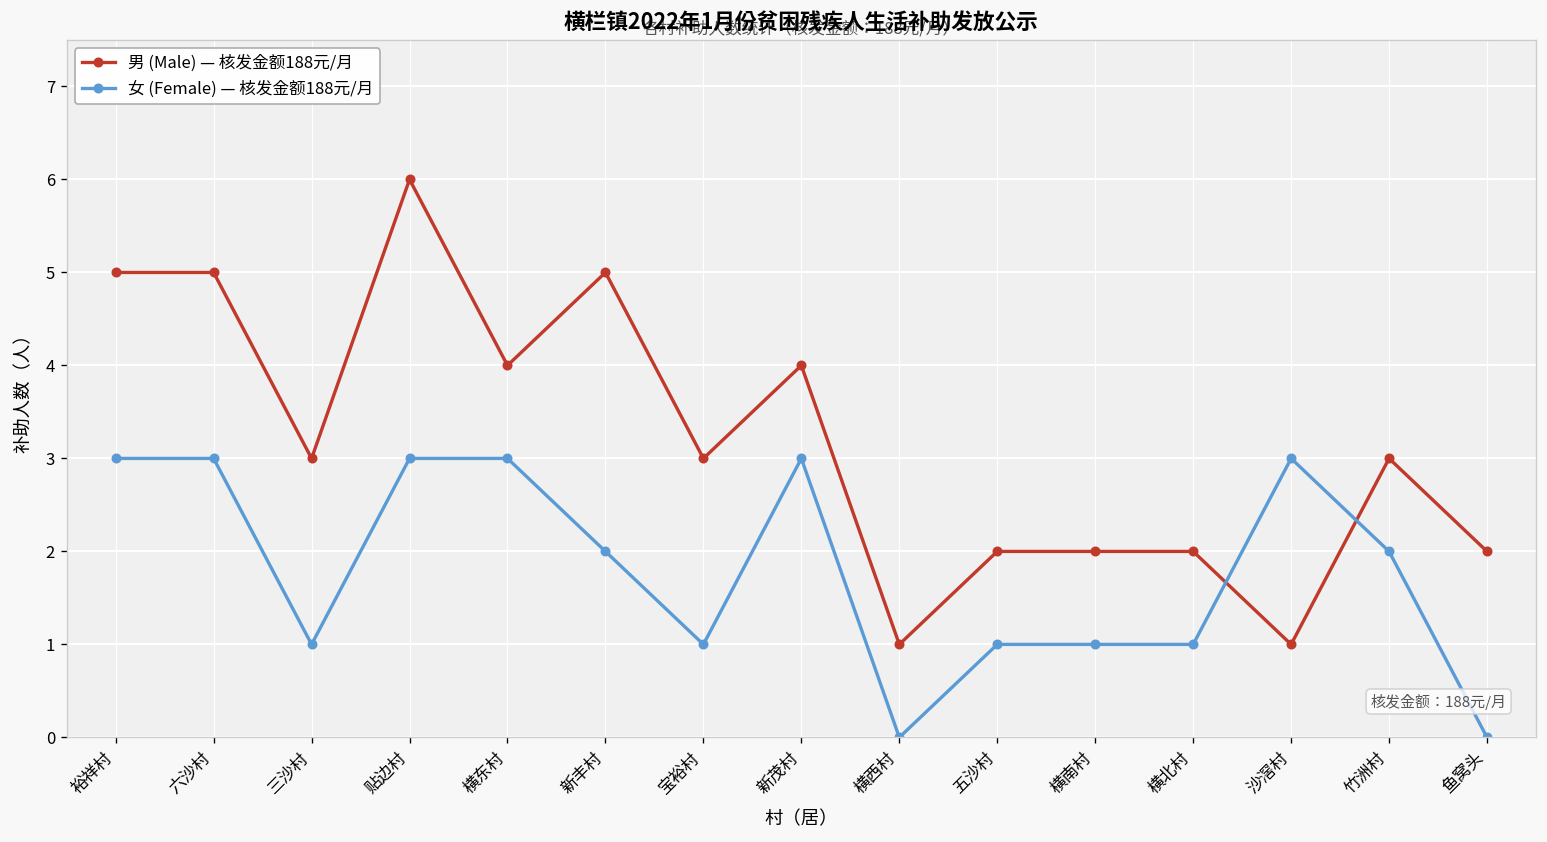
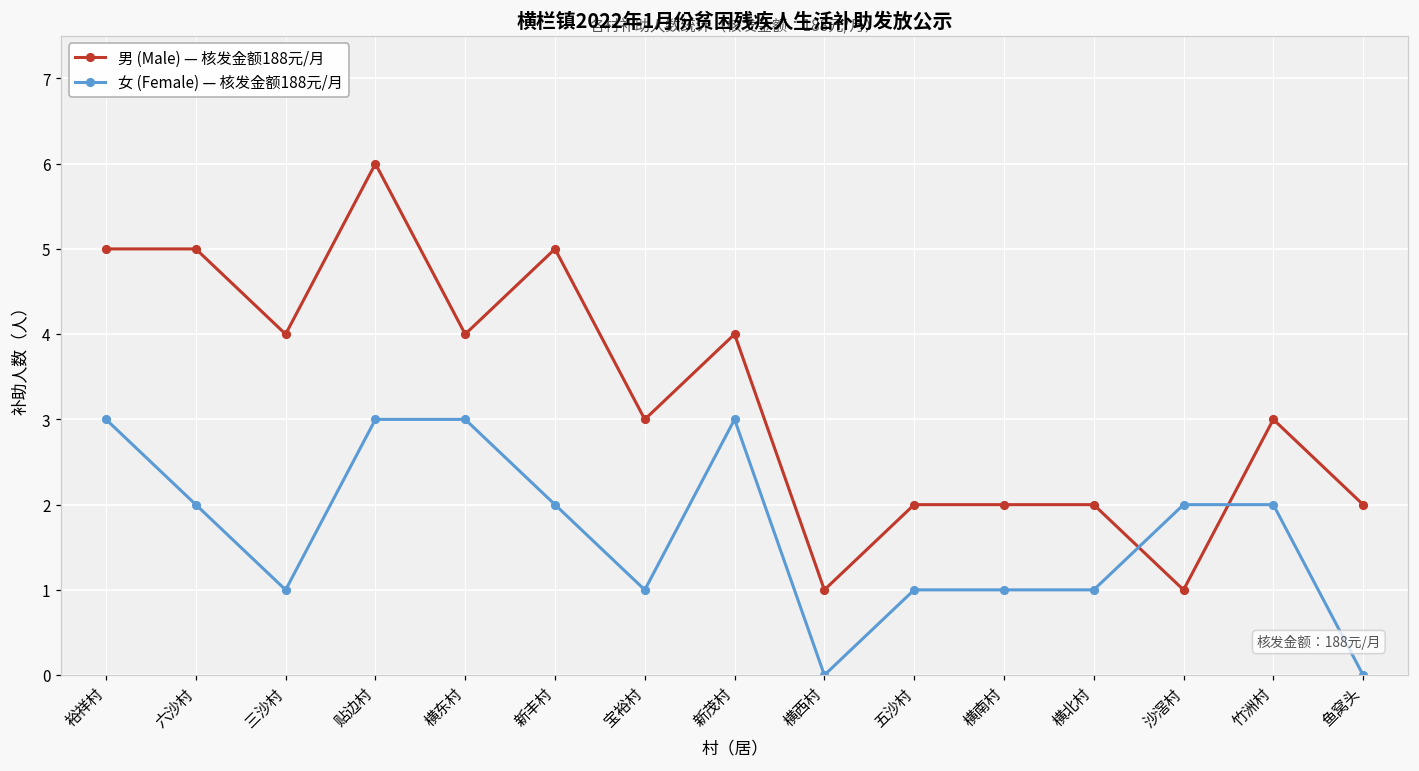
女 (Female) — 核发金额188元/月, 六沙村: 3 -> 2
男 (Male) — 核发金额188元/月, 三沙村: 3 -> 4
女 (Female) — 核发金额188元/月, 沙滘村: 3 -> 2
